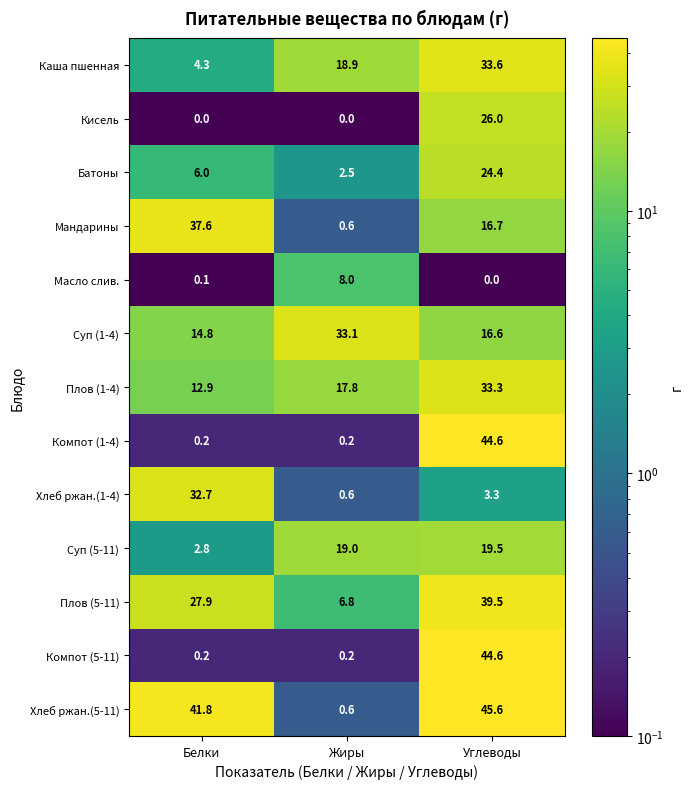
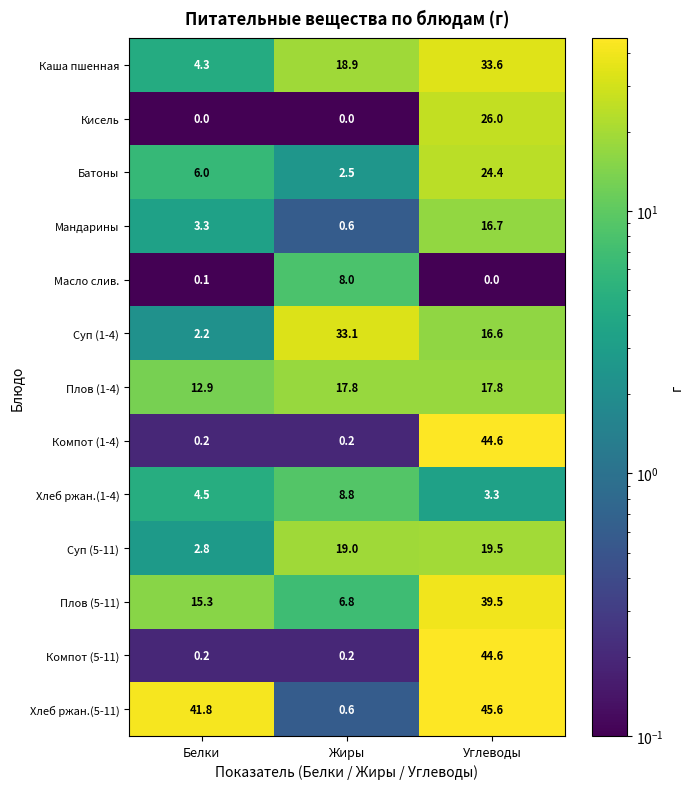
Мандарины, Белки: 37.6 -> 3.3
Суп (1-4), Белки: 14.8 -> 2.2
Плов (1-4), Углеводы: 33.3 -> 17.8
Хлеб ржан.(1-4), Белки: 32.7 -> 4.5
Хлеб ржан.(1-4), Жиры: 0.6 -> 8.8
Плов (5-11), Белки: 27.9 -> 15.3
